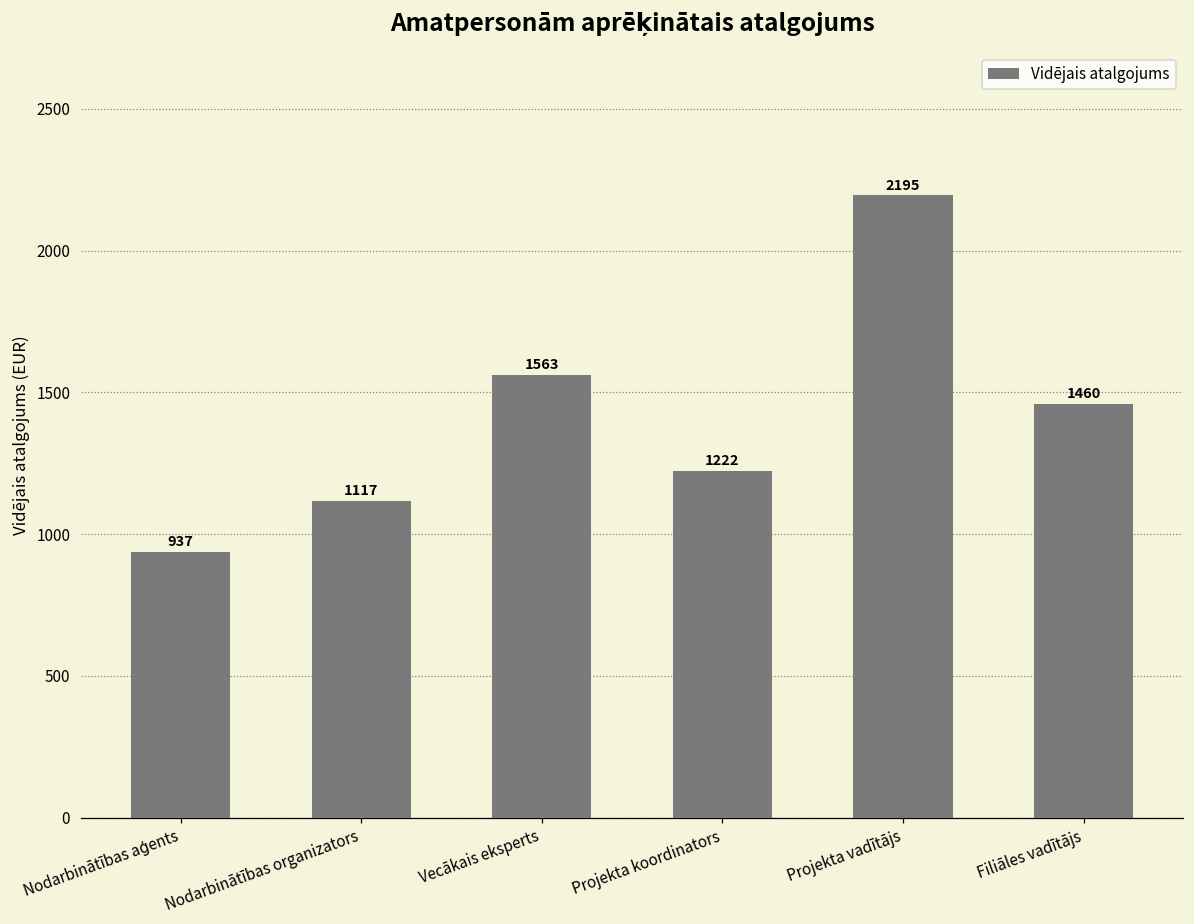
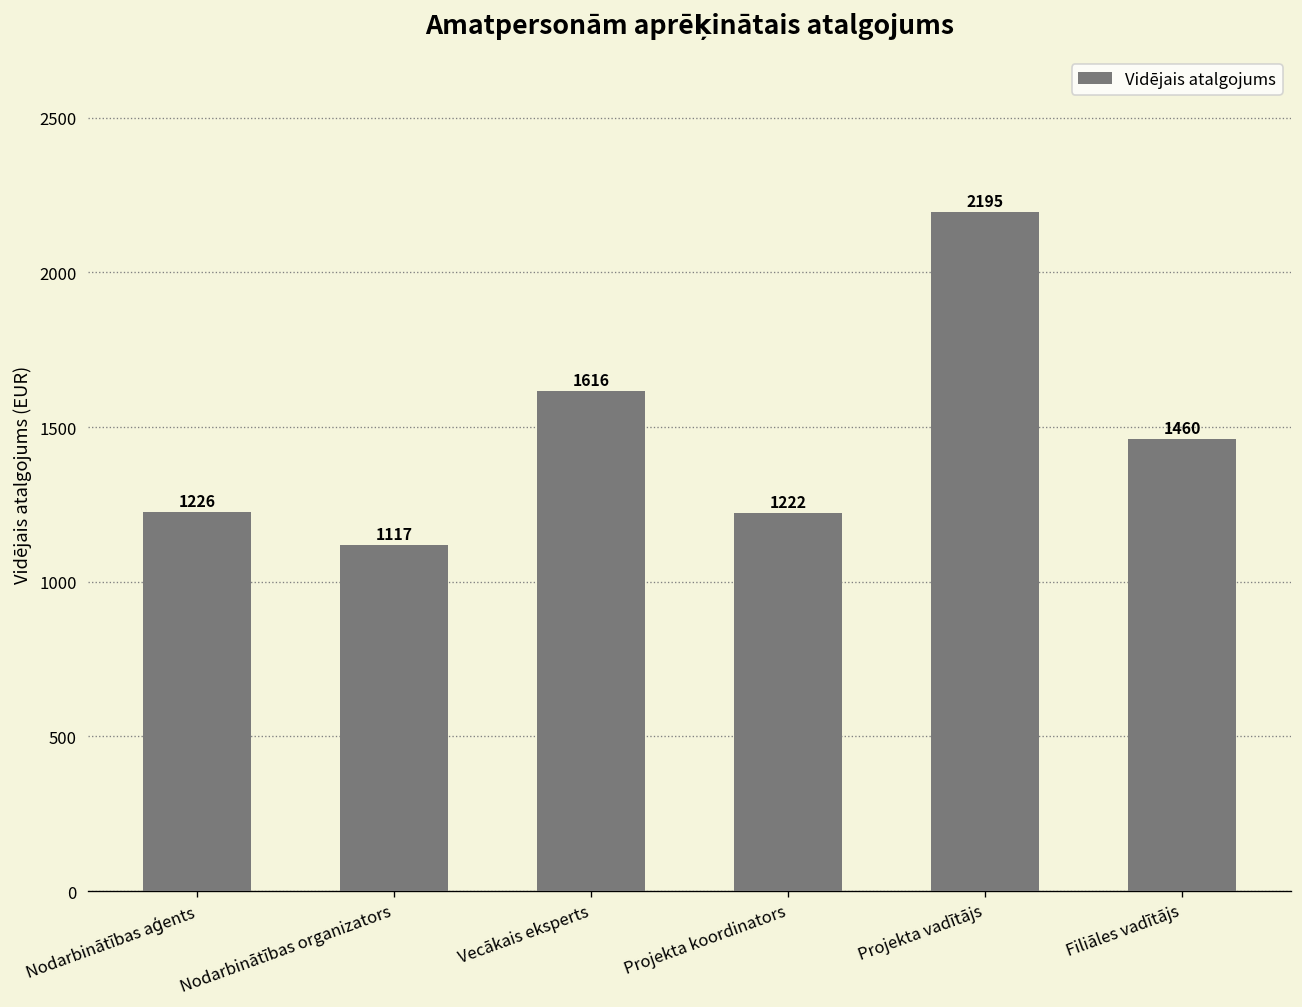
Nodarbinātības aģents: 937 -> 1226
Vecākais eksperts: 1563 -> 1616
